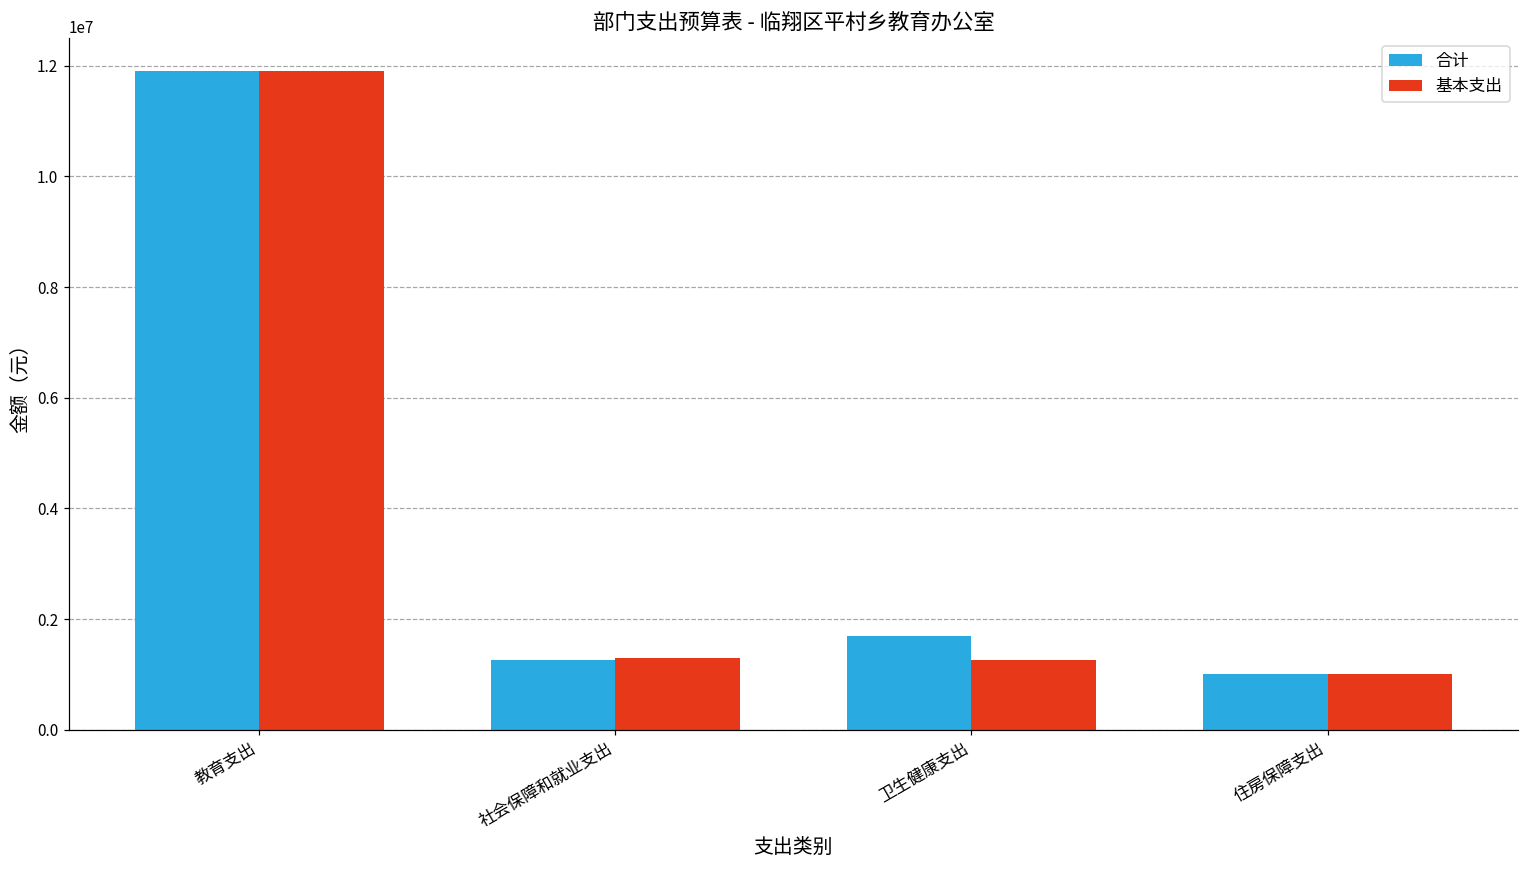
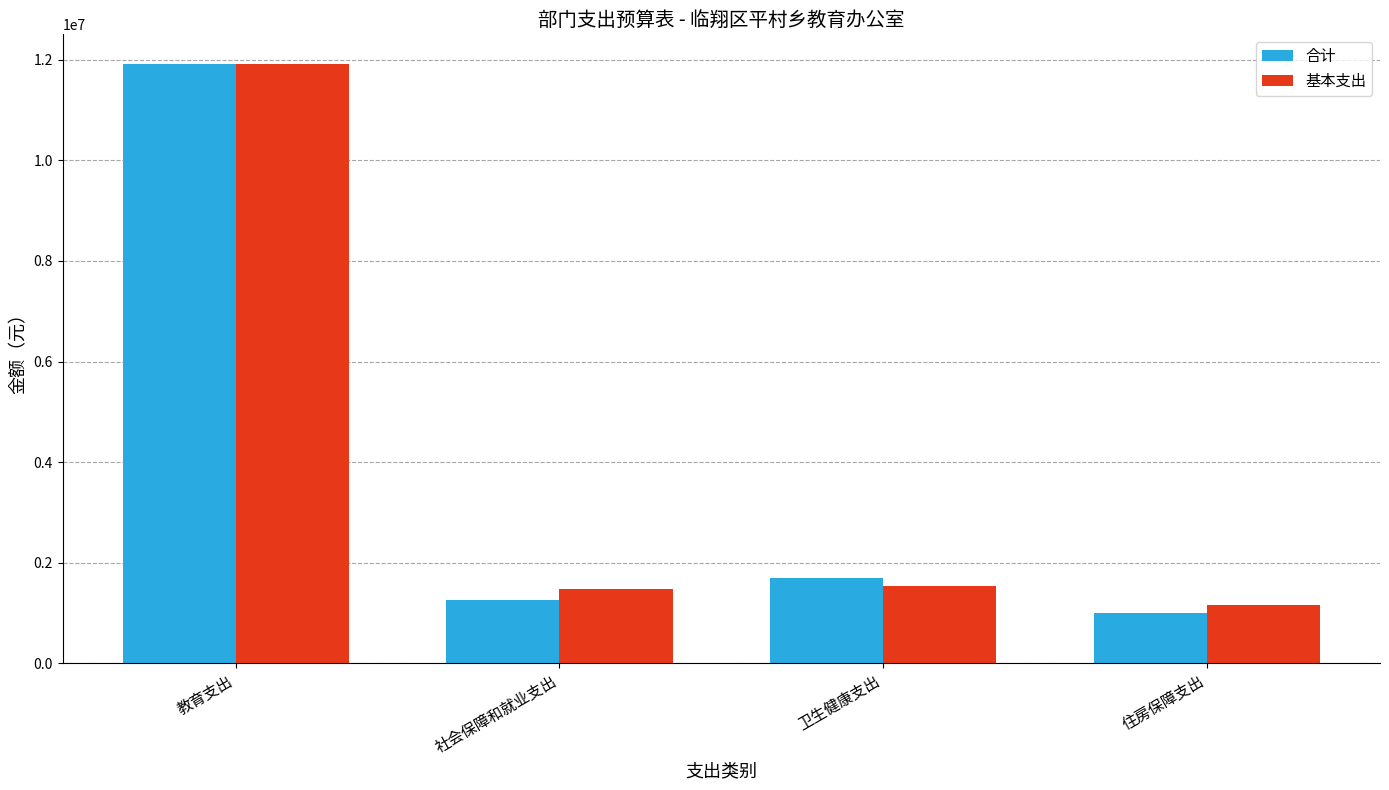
基本支出, 社会保障和就业支出: 1300000 -> 1500000
基本支出, 卫生健康支出: 1300000 -> 1500000
基本支出, 住房保障支出: 1000000 -> 1200000
